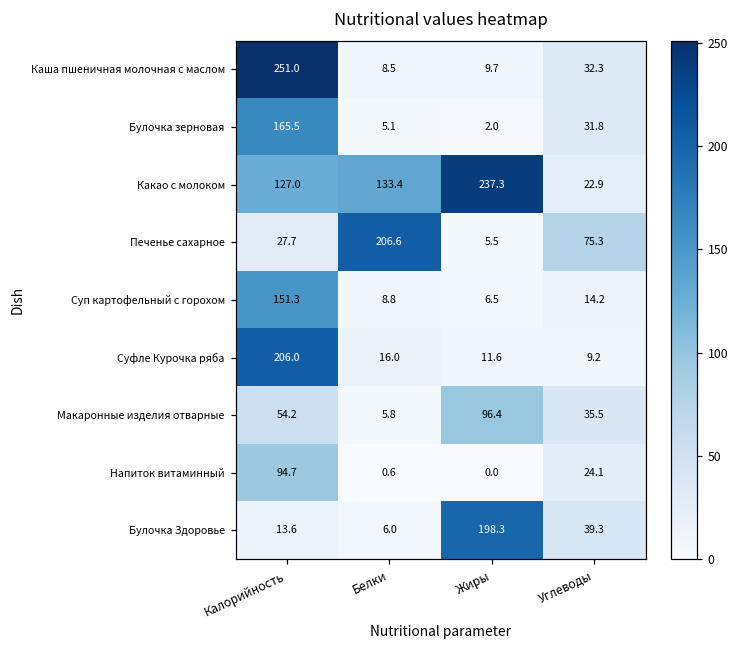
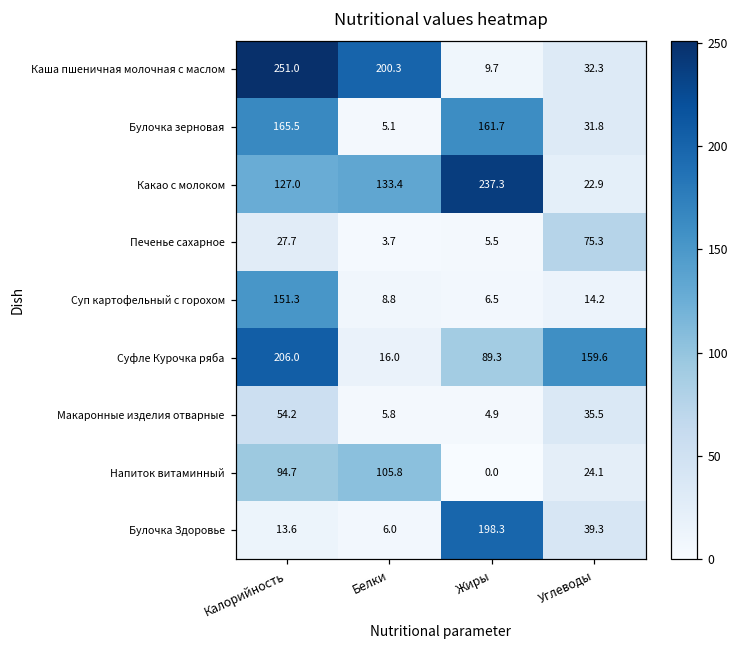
Каша пшеничная молочная с маслом, Белки: 8.5 -> 200.3
Булочка зерновая, Жиры: 2.0 -> 161.7
Печенье сахарное, Белки: 206.6 -> 3.7
Суфле Курочка ряба, Жиры: 11.6 -> 89.3
Суфле Курочка ряба, Углеводы: 9.2 -> 159.6
Макаронные изделия отварные, Жиры: 96.4 -> 4.9
Напиток витаминный, Белки: 0.6 -> 105.8
